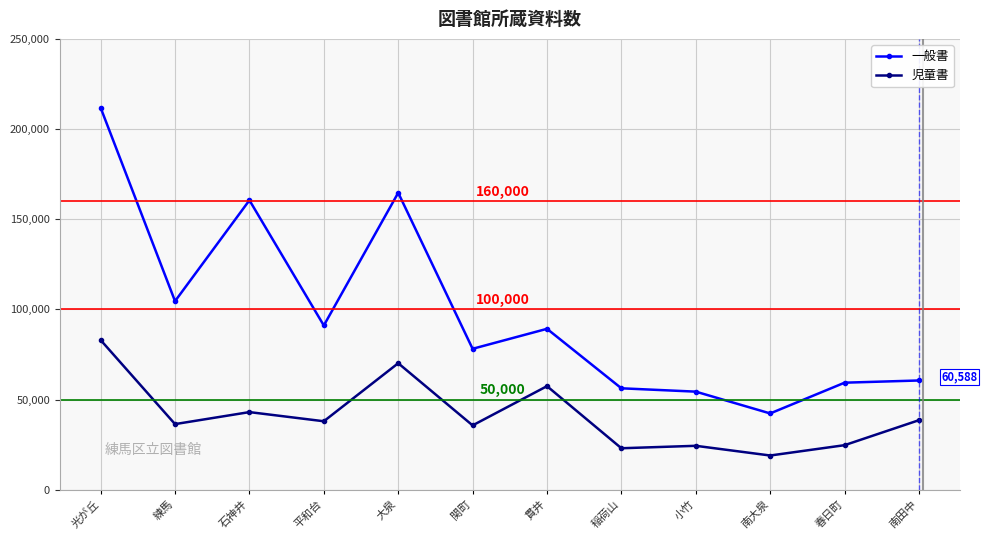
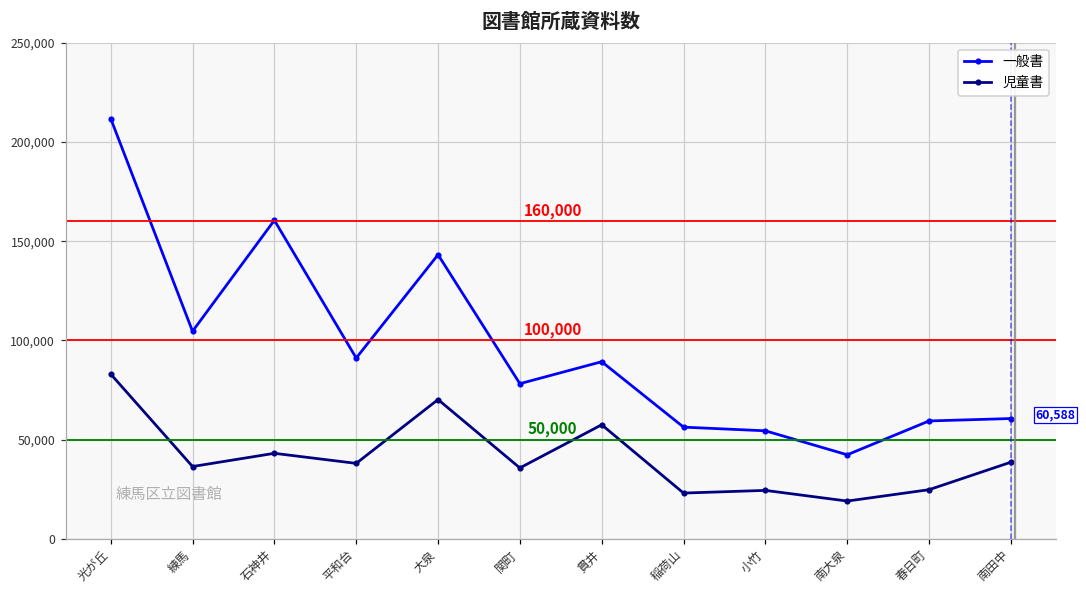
一般書, 大泉: 165,000 -> 143,000
